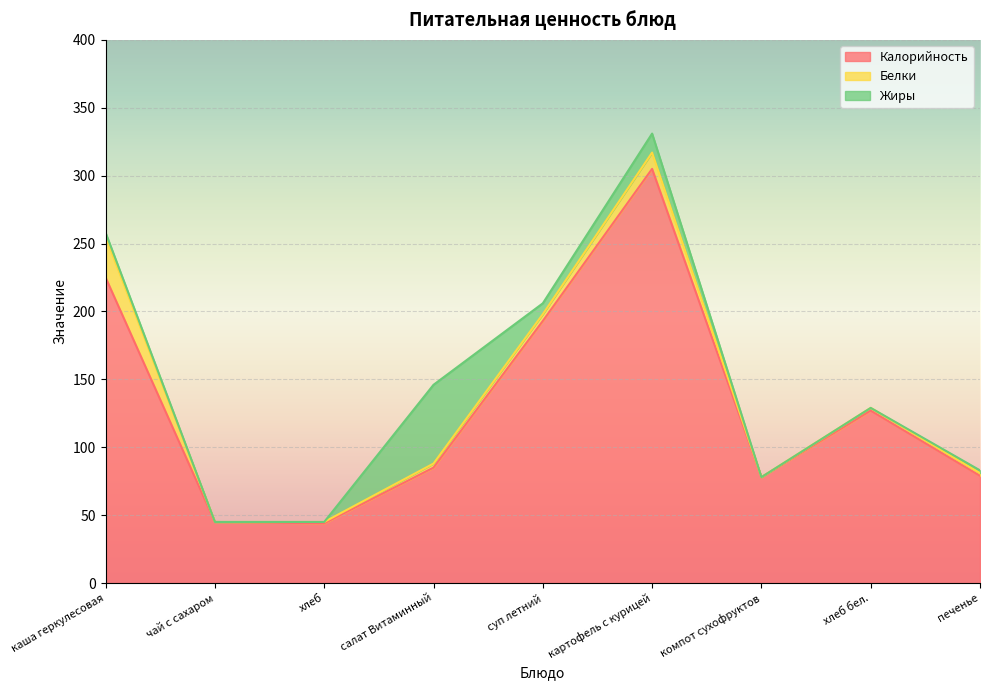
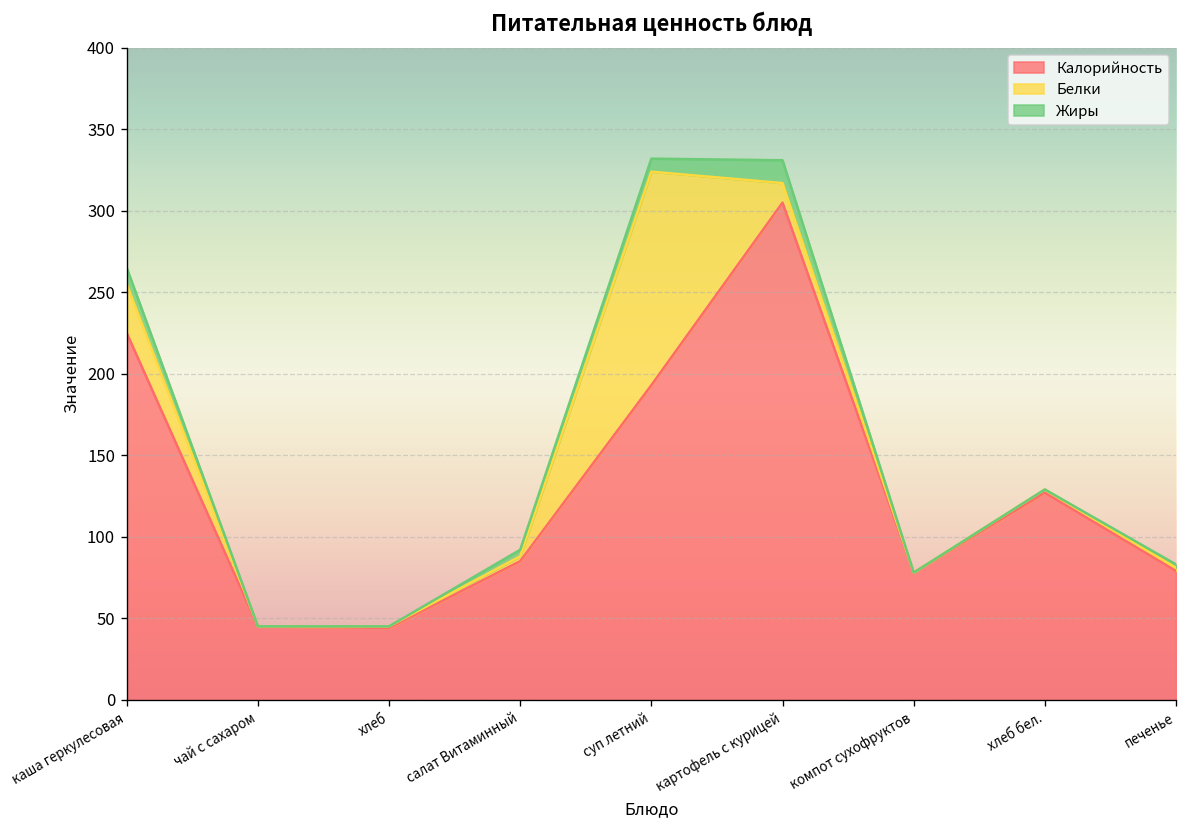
Жиры, каша геркулесовая: 3 -> 10
Жиры, салат Витаминный: 58 -> 4
Белки, суп летний: 5 -> 131
